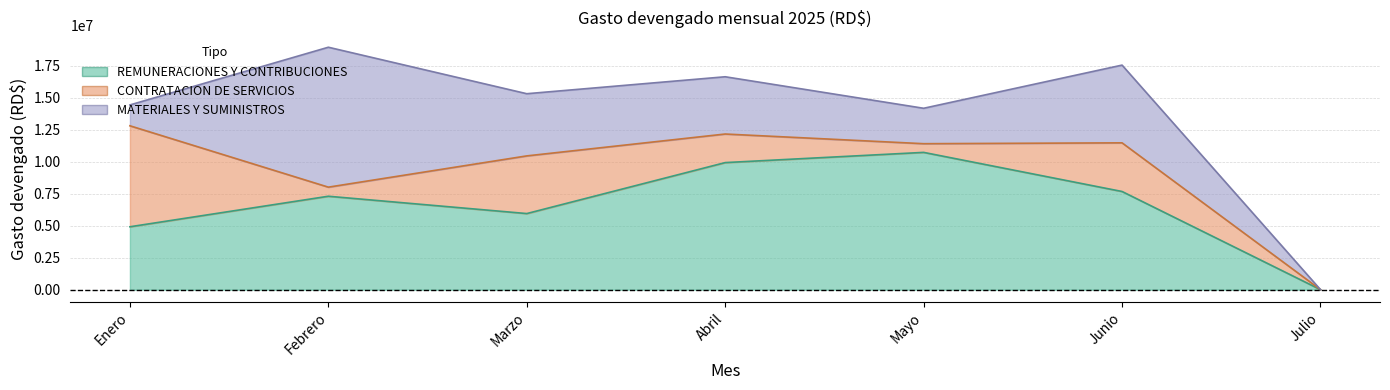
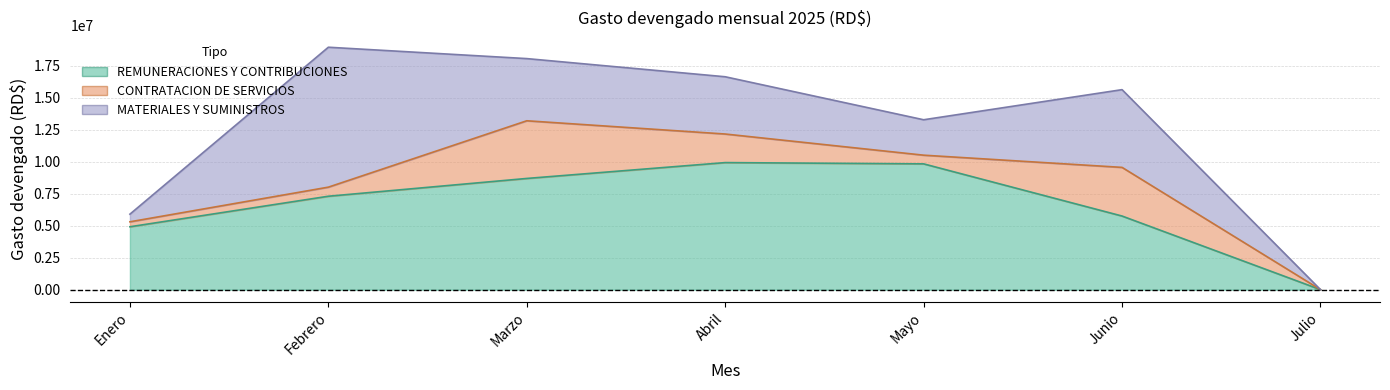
CONTRATACION DE SERVICIOS, Enero: 7900000 -> 400000
MATERIALES Y SUMINISTROS, Enero: 1600000 -> 600000
REMUNERACIONES Y CONTRIBUCIONES, Marzo: 6000000 -> 8700000
REMUNERACIONES Y CONTRIBUCIONES, Mayo: 10700000 -> 9800000
REMUNERACIONES Y CONTRIBUCIONES, Junio: 7700000 -> 5800000
